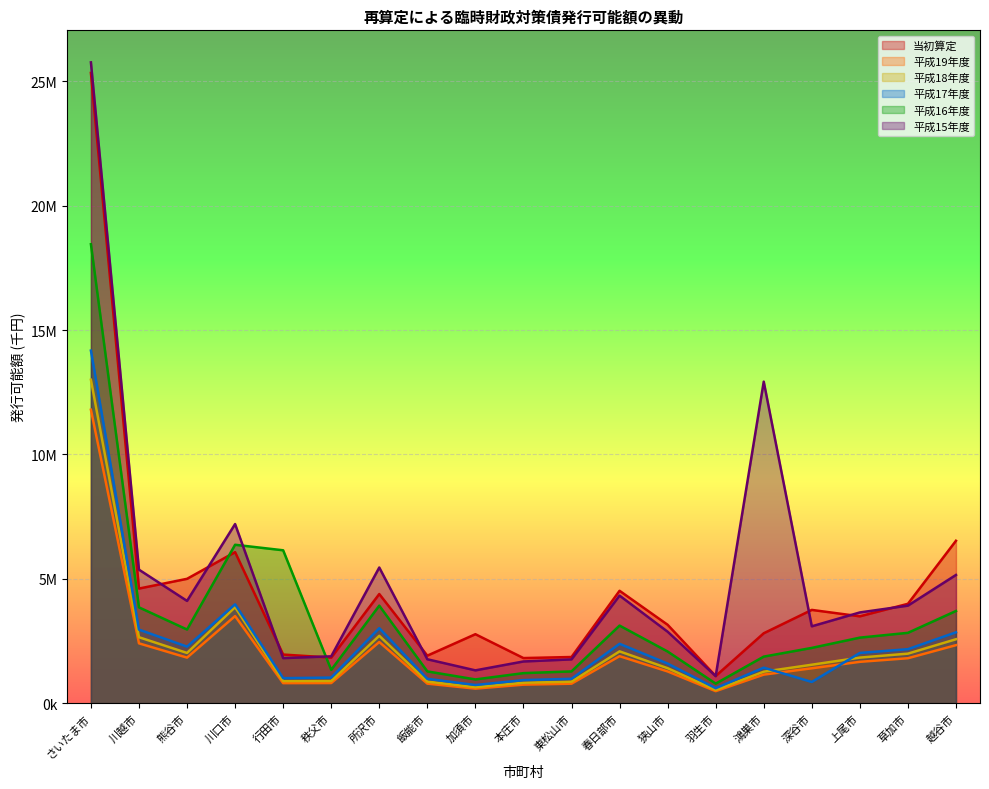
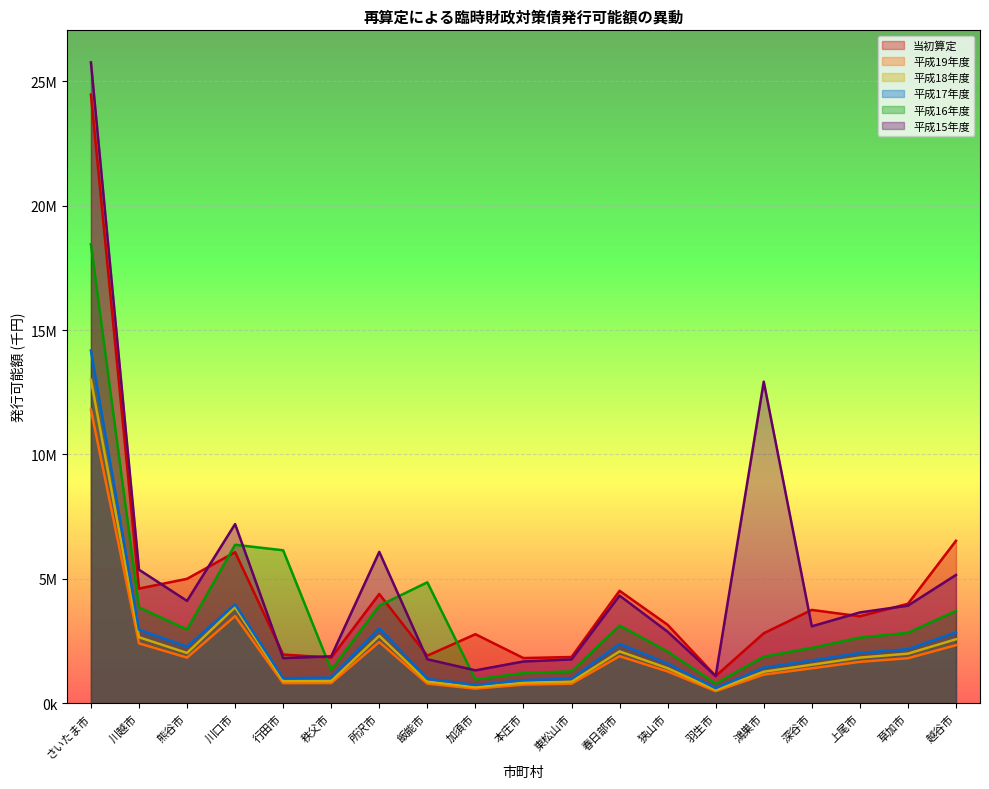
当初算定, さいたま市: 25300000 -> 24500000
平成15年度, 所沢市: 5500000 -> 6100000
平成16年度, 飯能市: 1300000 -> 4900000
平成17年度, 深谷市: 900000 -> 1700000
